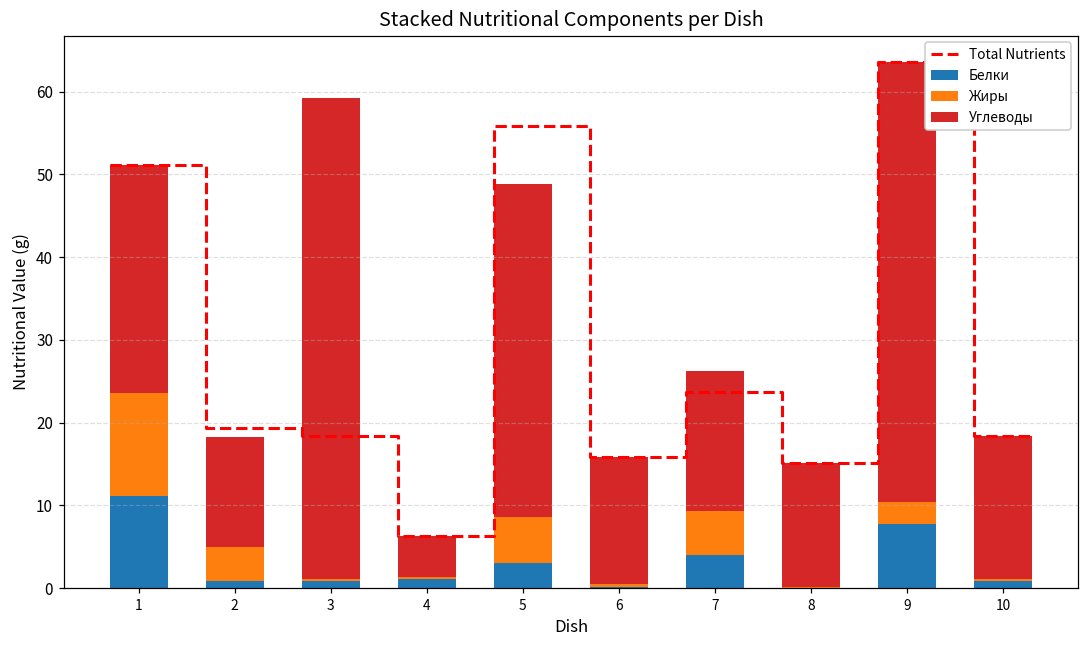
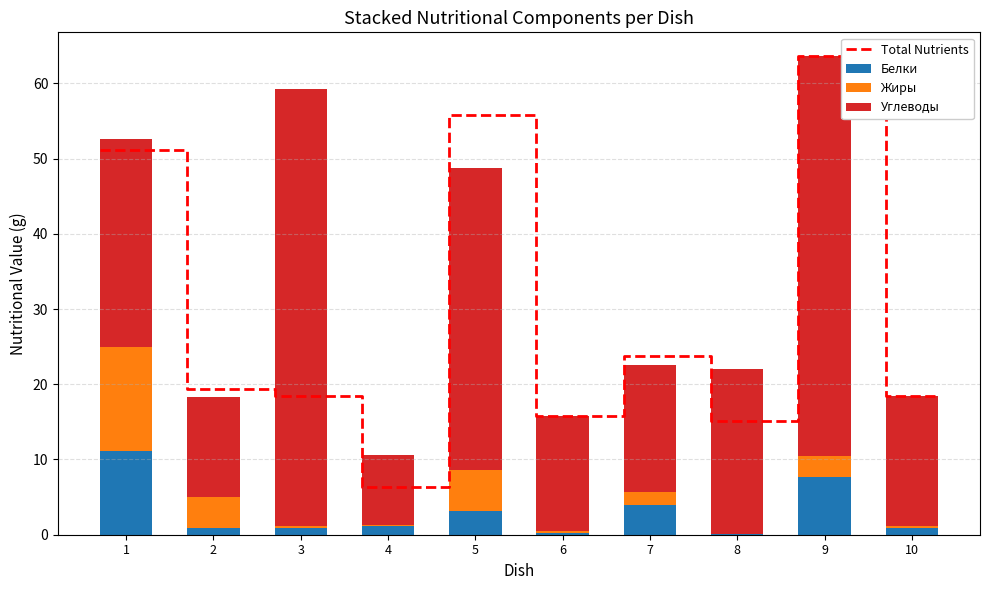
Жиры, 1: 12 -> 14
Углеводы, 4: 5 -> 9
Жиры, 7: 5 -> 2
Углеводы, 8: 15 -> 22
